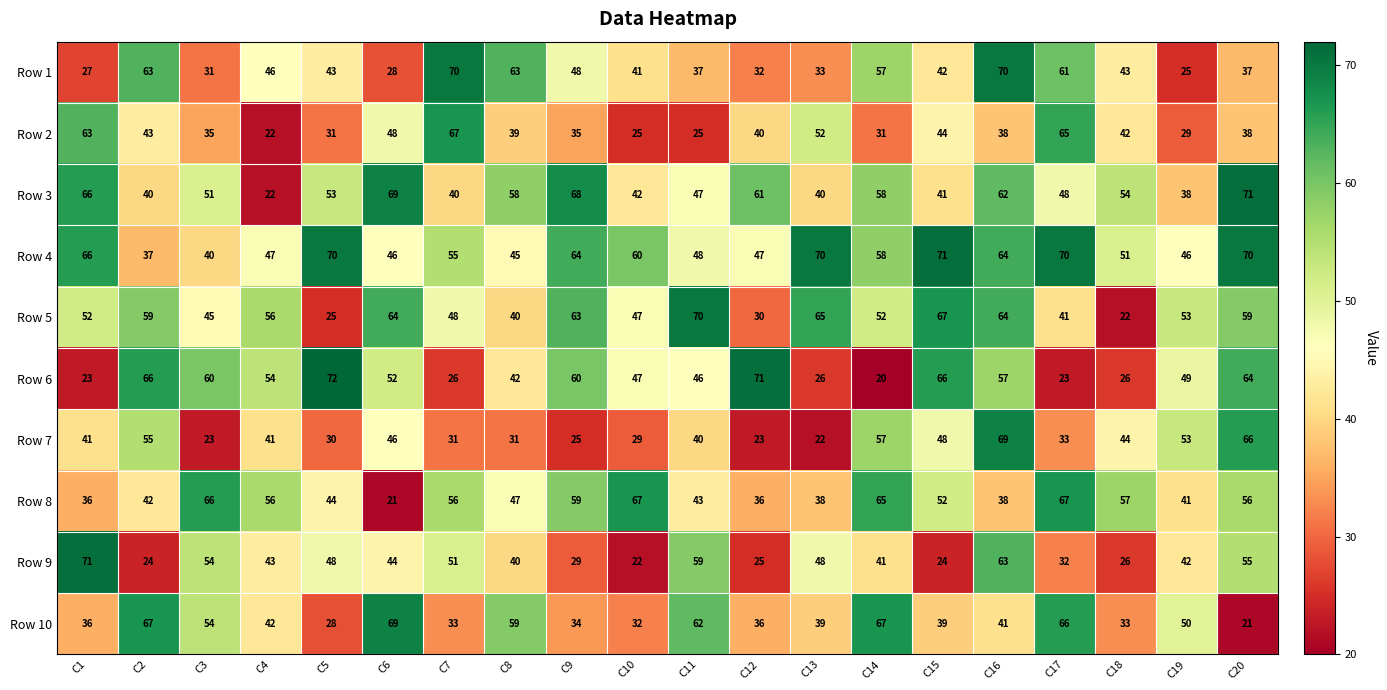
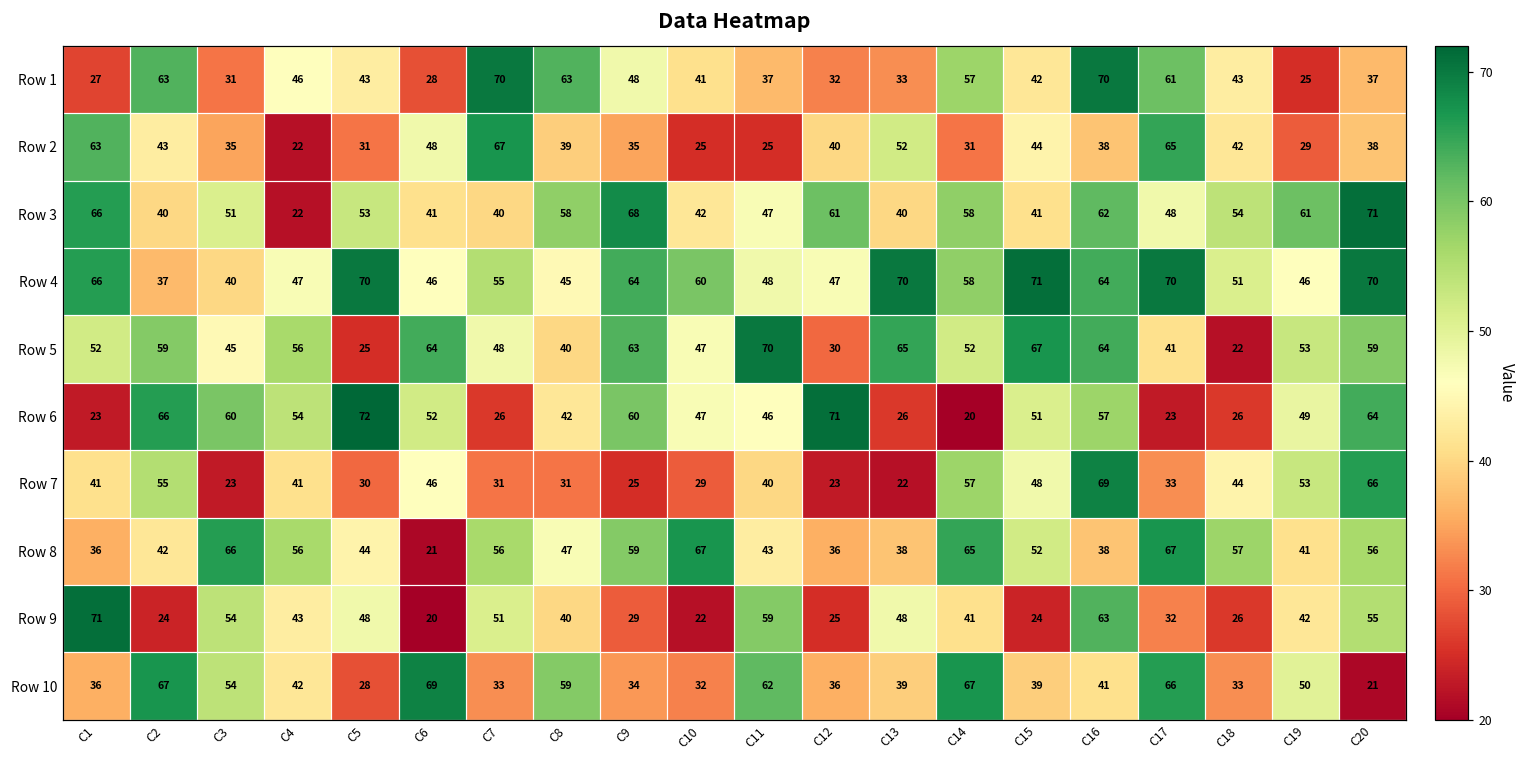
Row 3, C6: 69 -> 41
Row 3, C19: 38 -> 61
Row 6, C15: 66 -> 51
Row 9, C6: 44 -> 20
